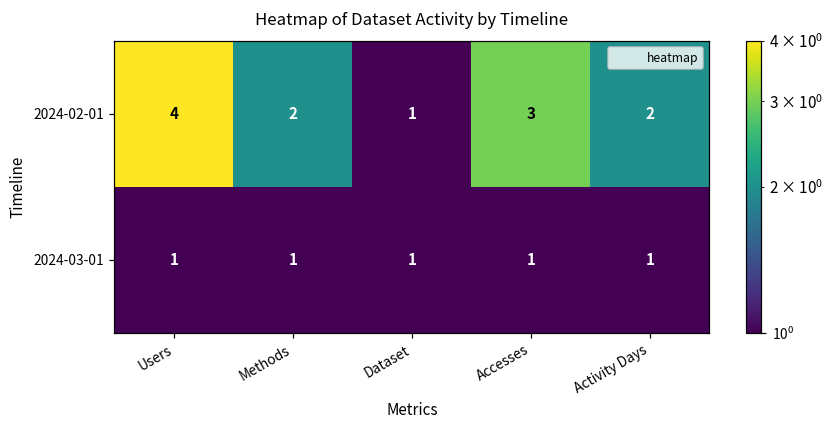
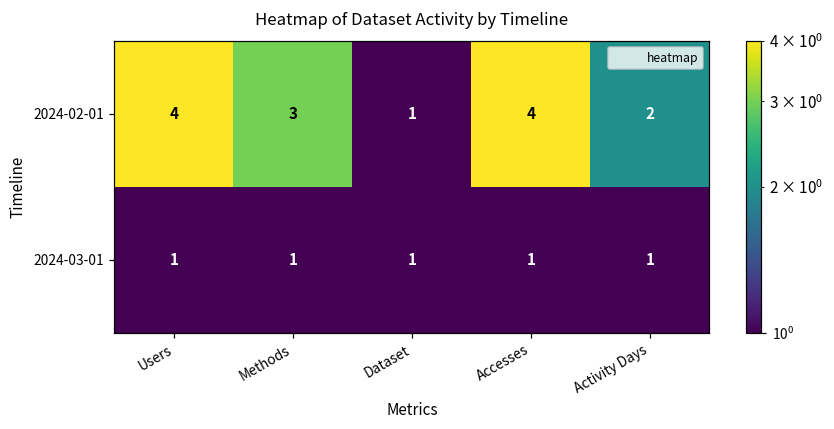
2024-02-01, Methods: 2 -> 3
2024-02-01, Accesses: 3 -> 4
